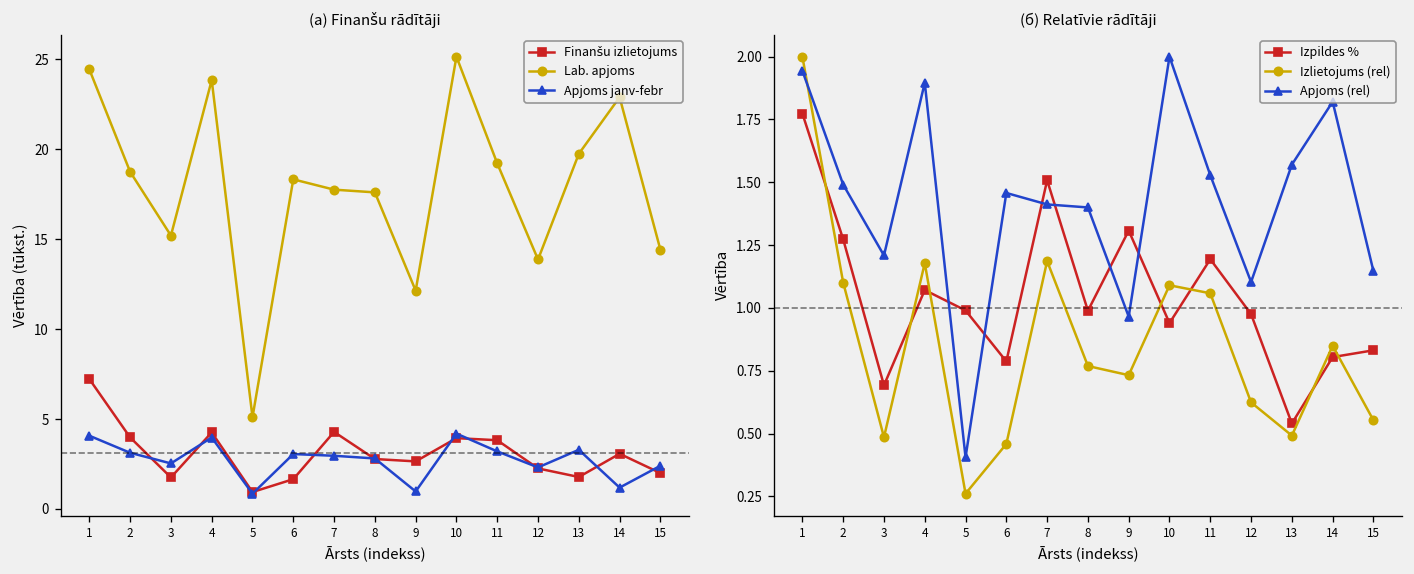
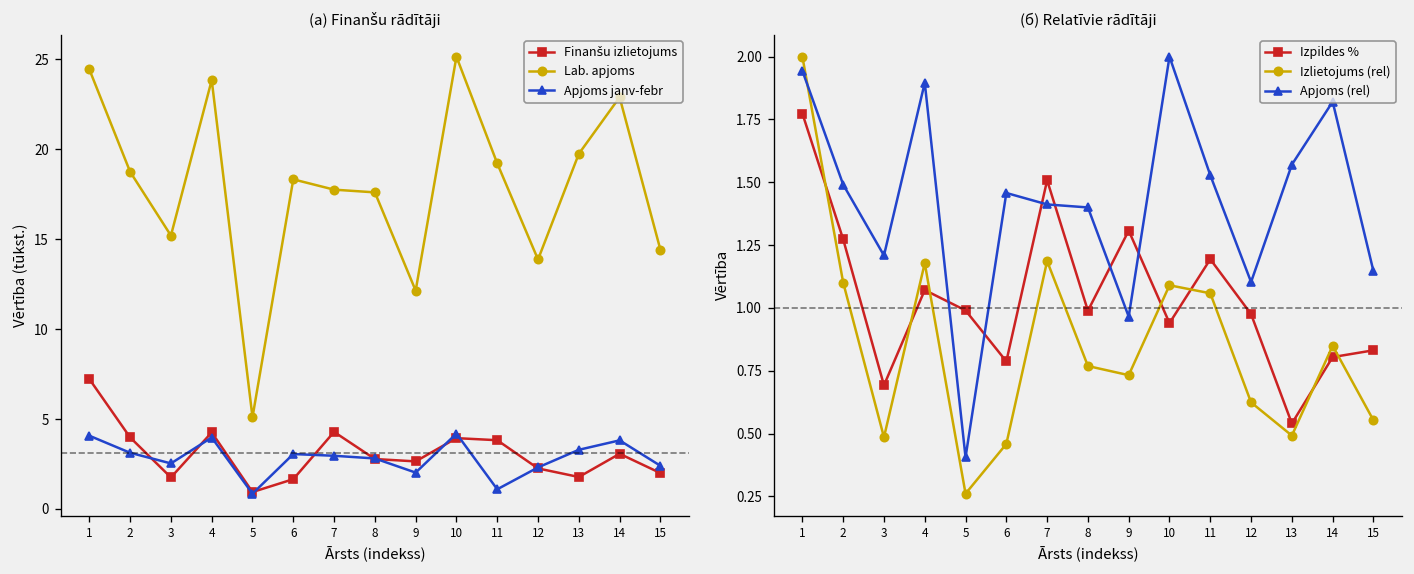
(а) Finanšu rādītāji, Apjoms janv-febr, 9: 1.0 -> 2.0
(а) Finanšu rādītāji, Apjoms janv-febr, 11: 3.2 -> 1.1
(а) Finanšu rādītāji, Apjoms janv-febr, 14: 1.2 -> 3.8
